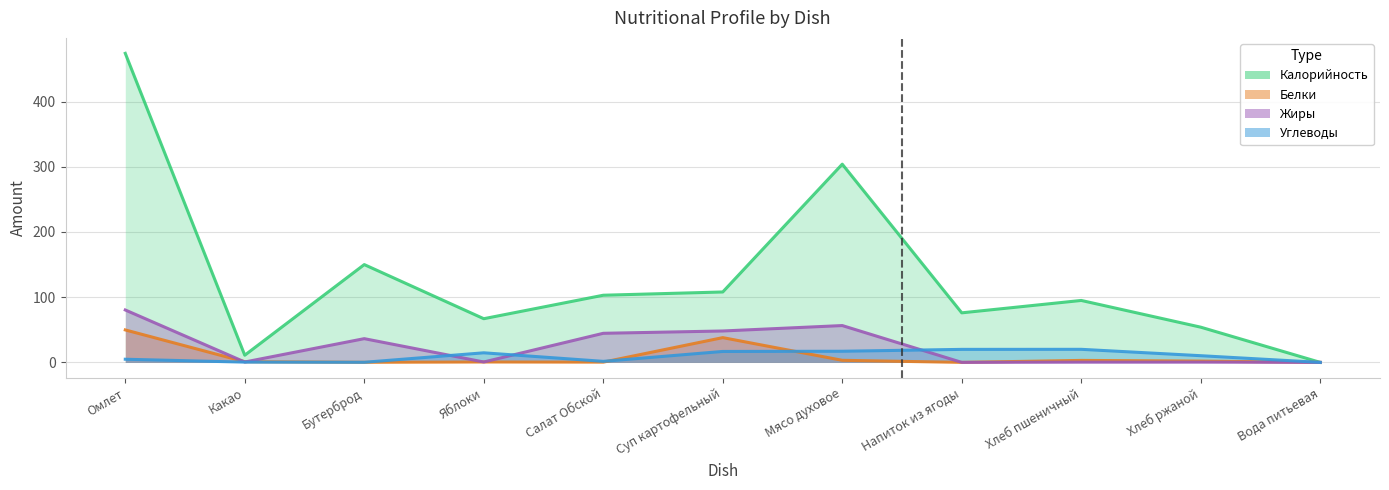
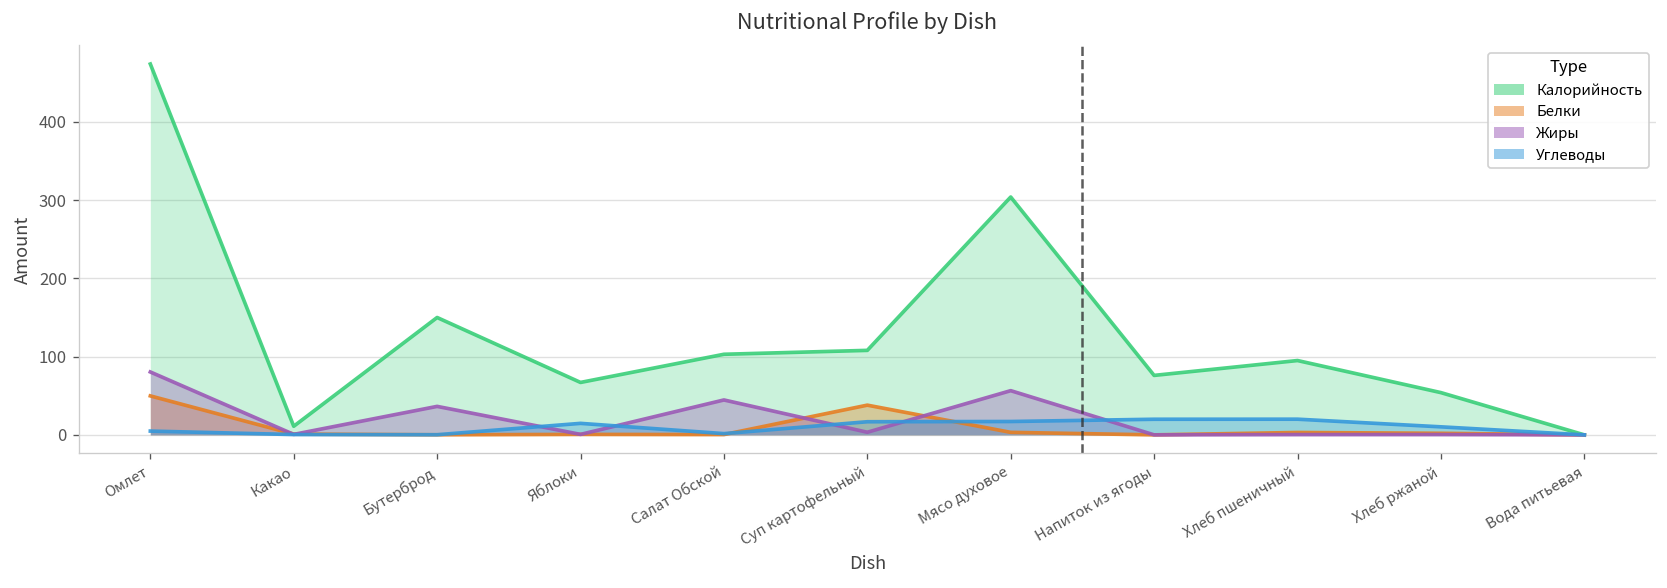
Жиры, Суп картофельный: 50 -> 0
